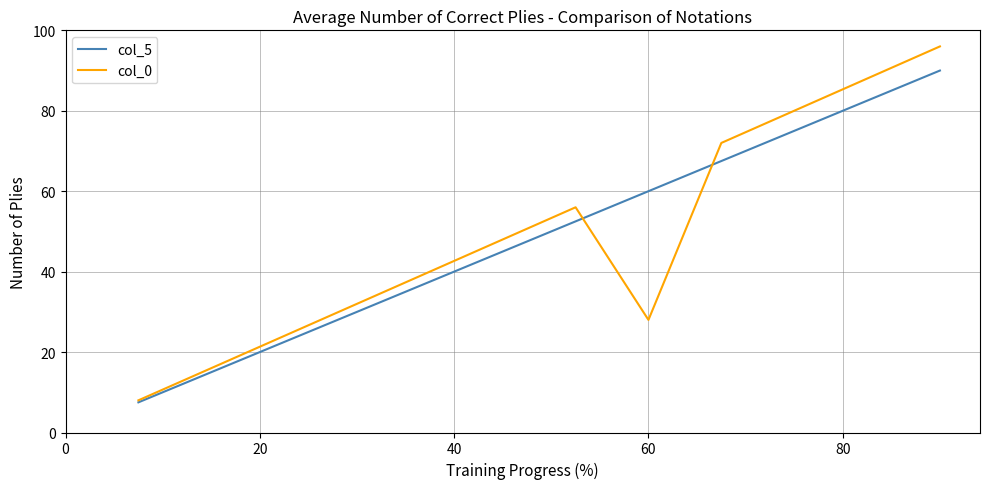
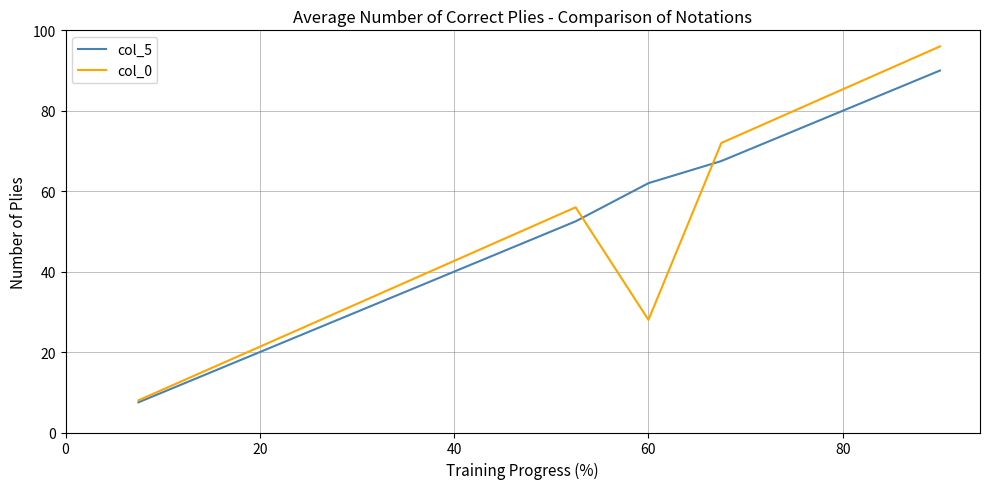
col_5, 60: 60 -> 62
